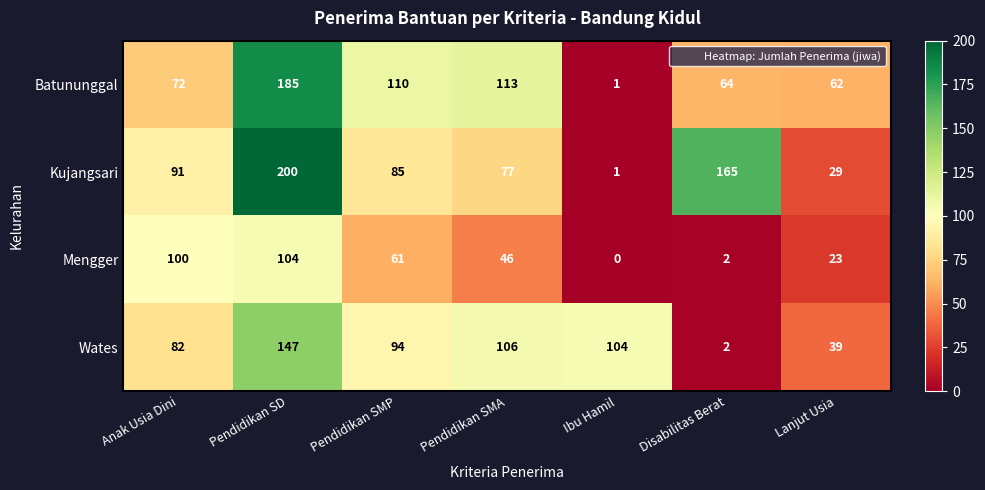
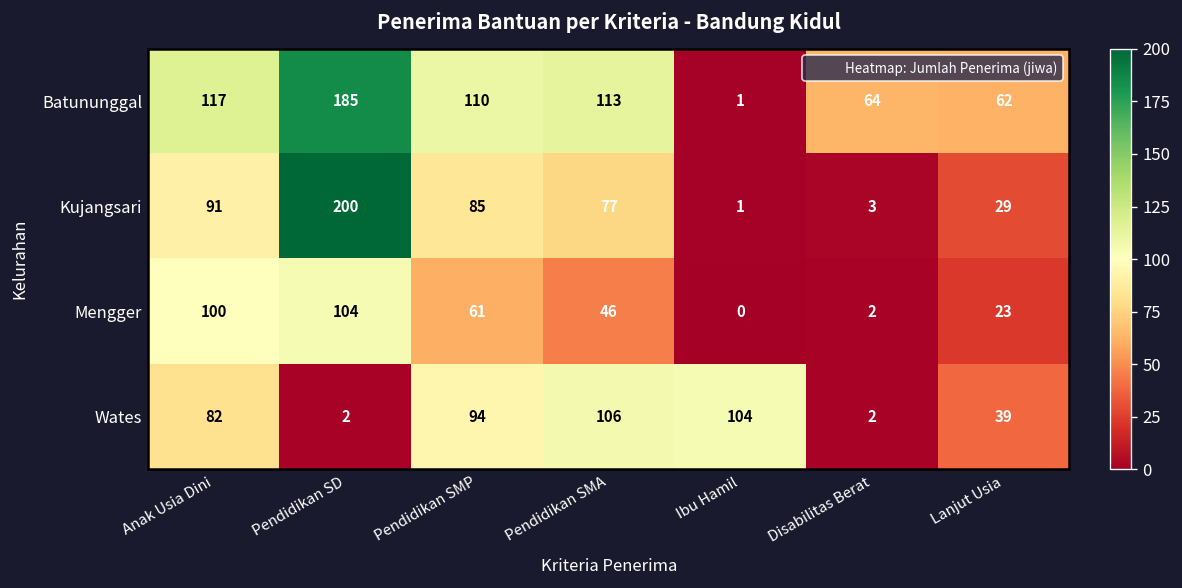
Batununggal, Anak Usia Dini: 72 -> 117
Kujangsari, Disabilitas Berat: 165 -> 3
Wates, Pendidikan SD: 147 -> 2
